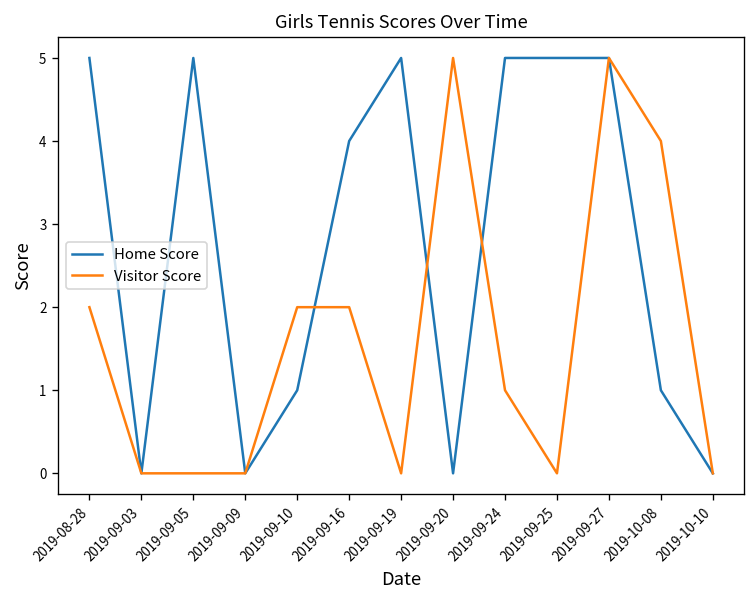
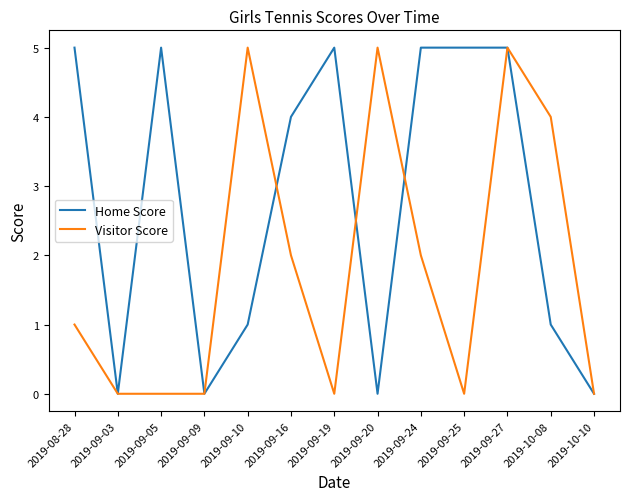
Visitor Score, 2019-08-28: 2 -> 1
Visitor Score, 2019-09-10: 2 -> 5
Visitor Score, 2019-09-24: 1 -> 2
